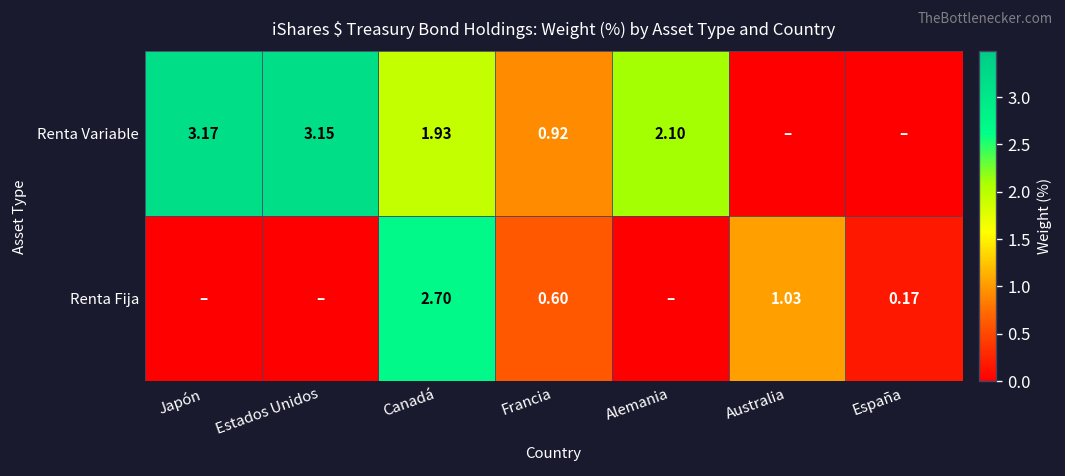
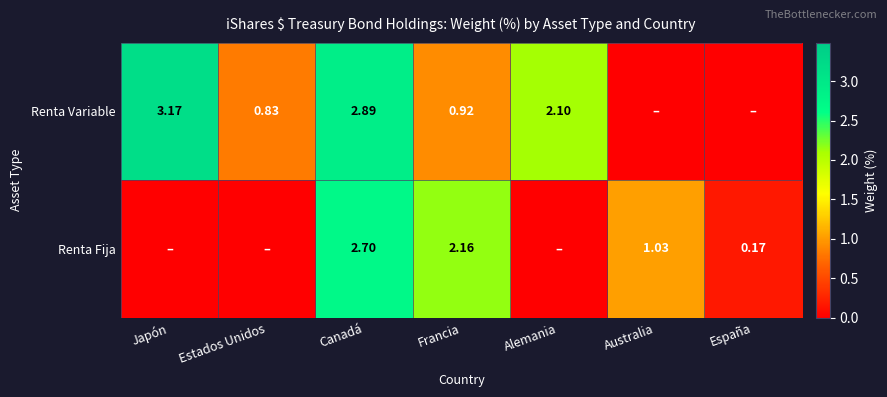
Renta Variable, Estados Unidos: 3.15 -> 0.83
Renta Variable, Canadá: 1.93 -> 2.89
Renta Fija, Francia: 0.60 -> 2.16
